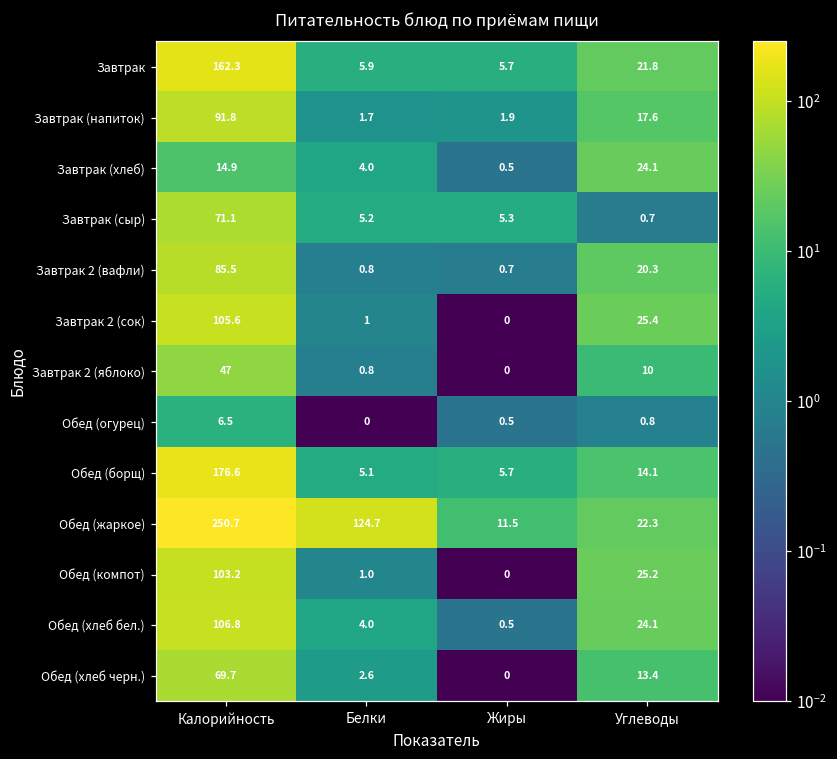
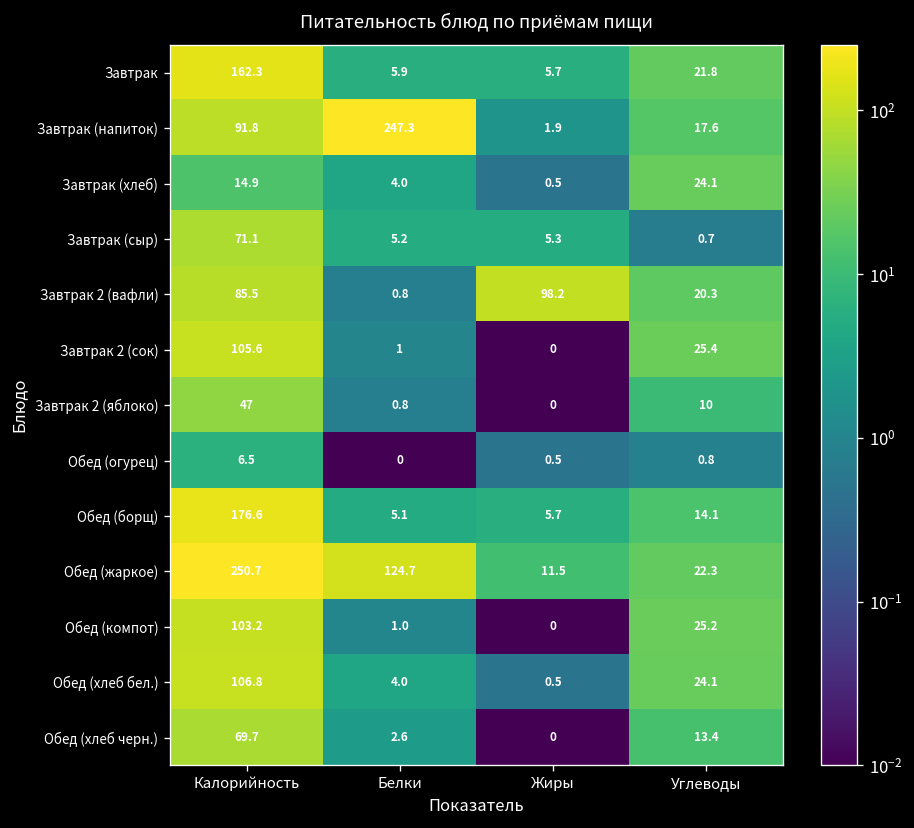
Завтрак (напиток), Белки: 1.7 -> 247.3
Завтрак 2 (вафли), Жиры: 0.7 -> 98.2
